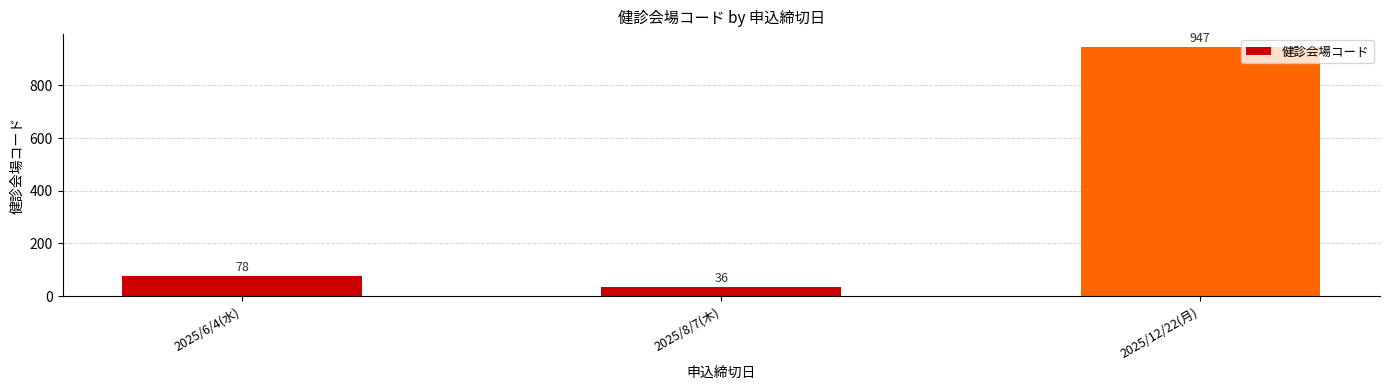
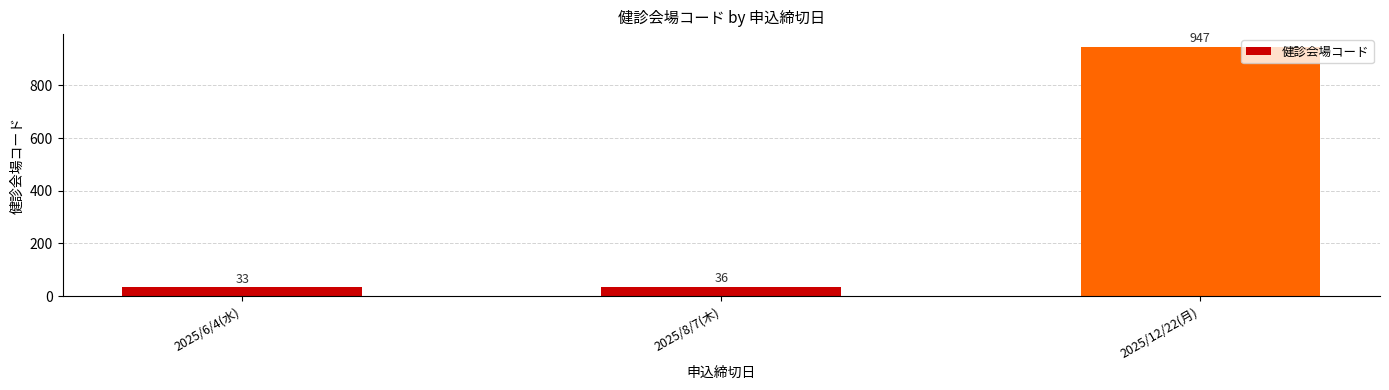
2025/6/4(水): 78 -> 33
